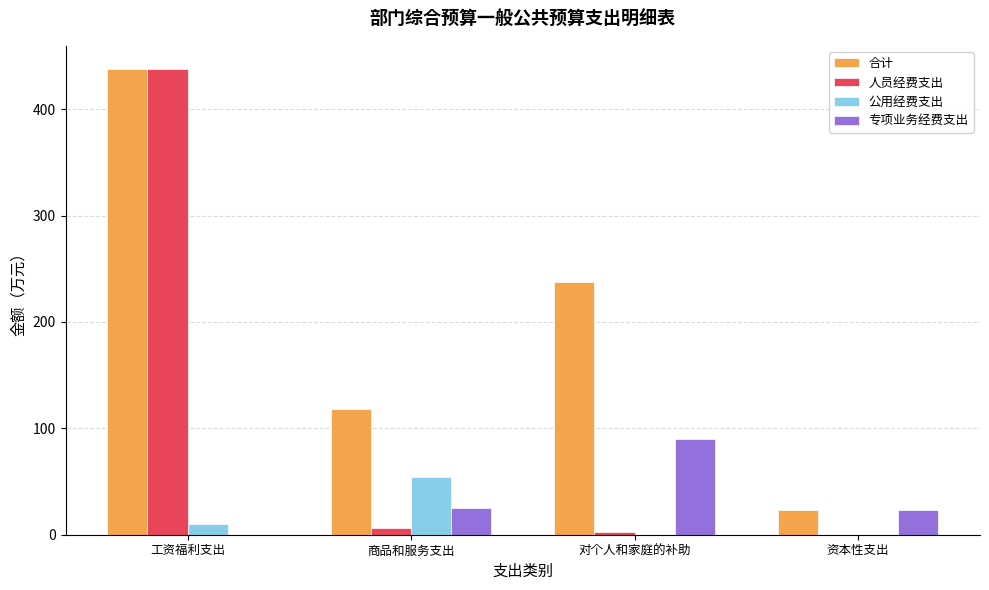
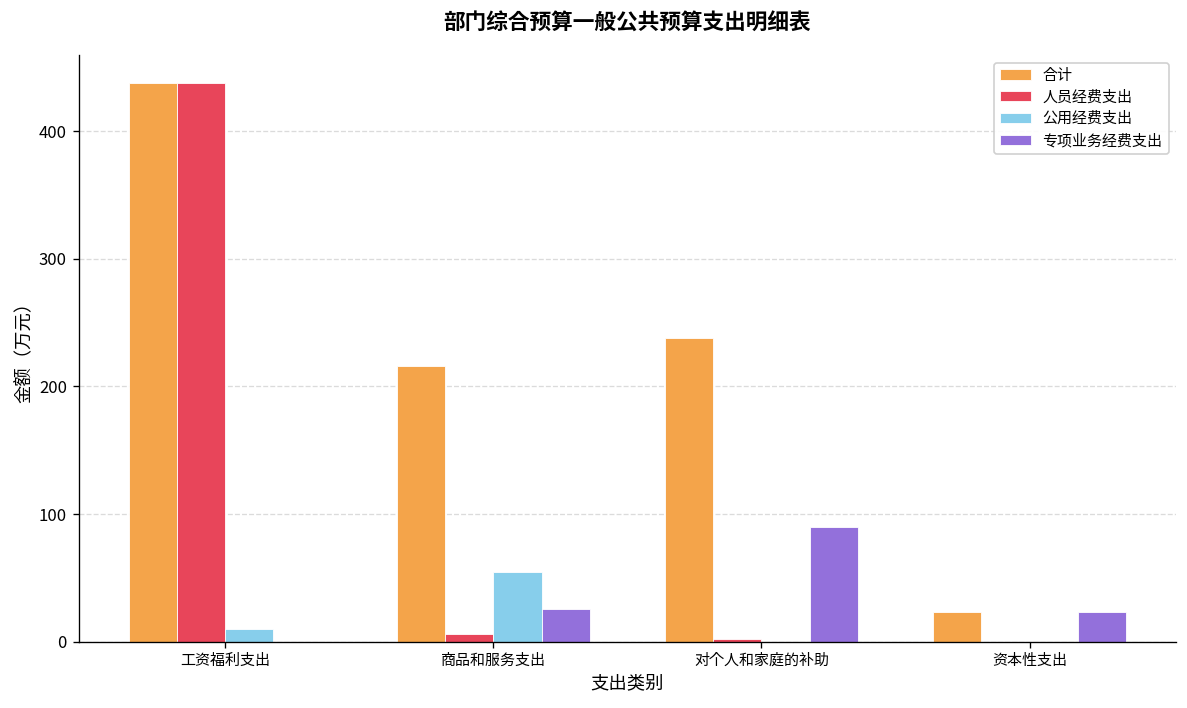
合计, 商品和服务支出: 119 -> 216
